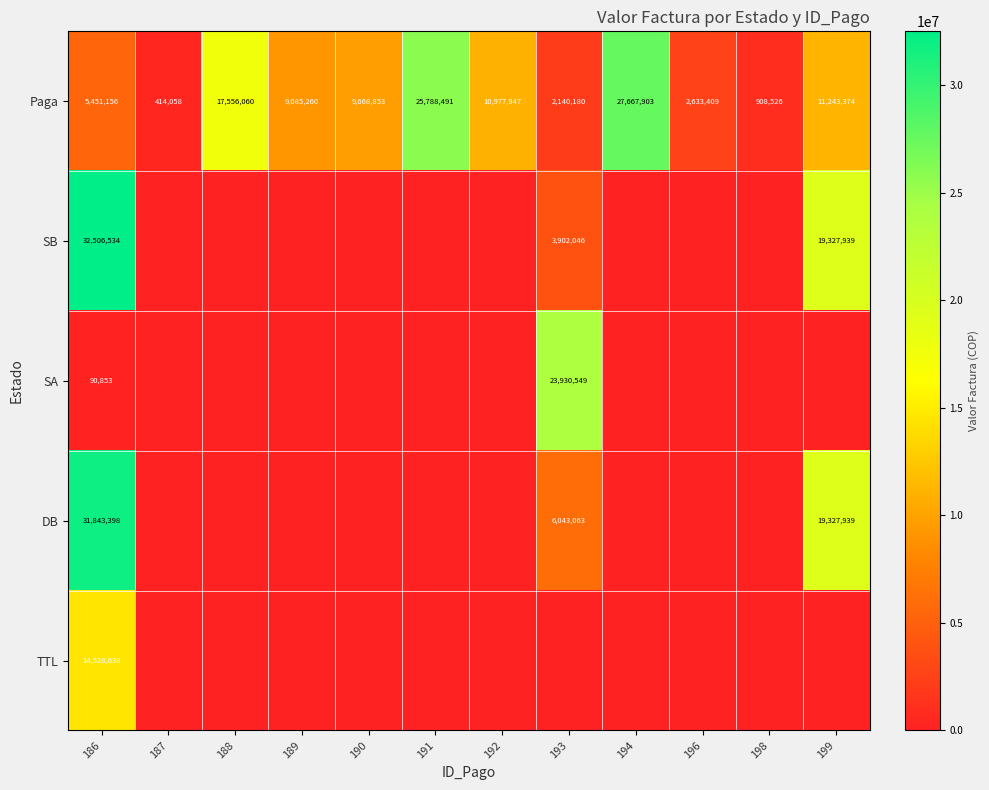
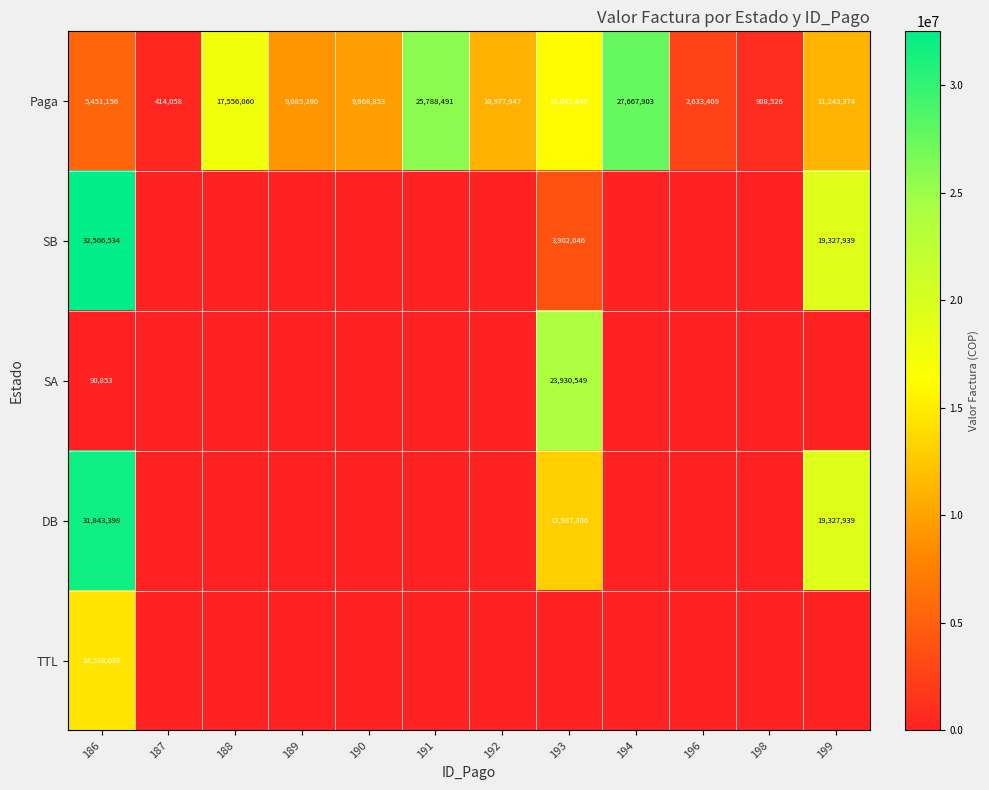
Paga, 193: 2,140,180 -> 16,042,440
DB, 193: 6,043,063 -> 12,987,306
